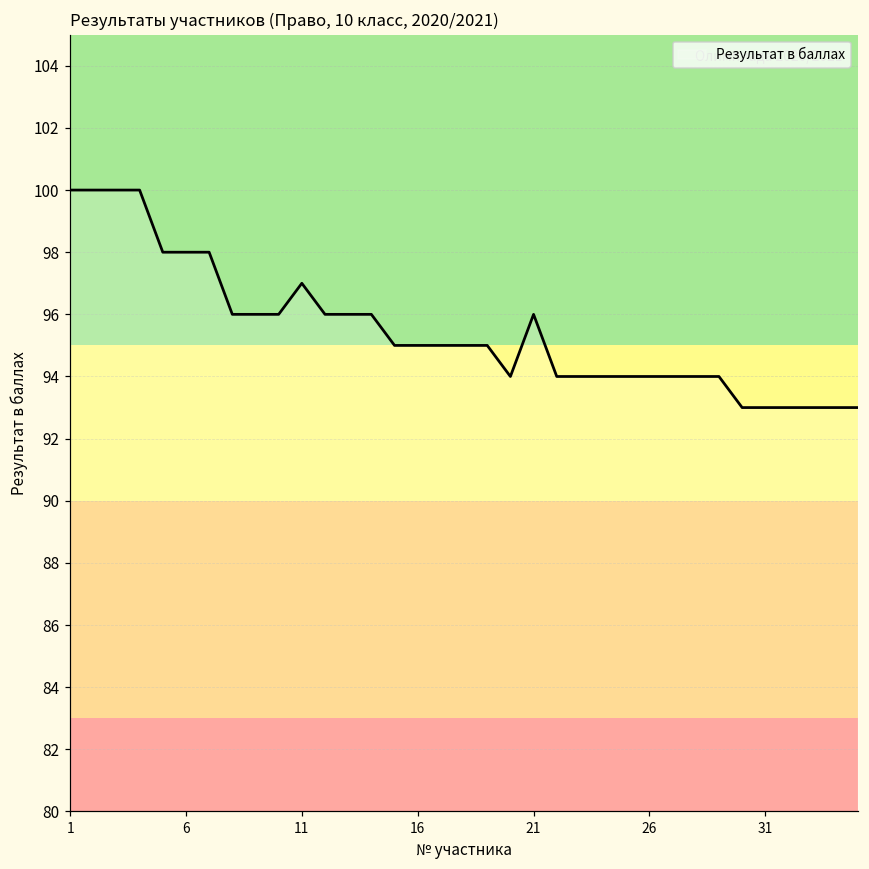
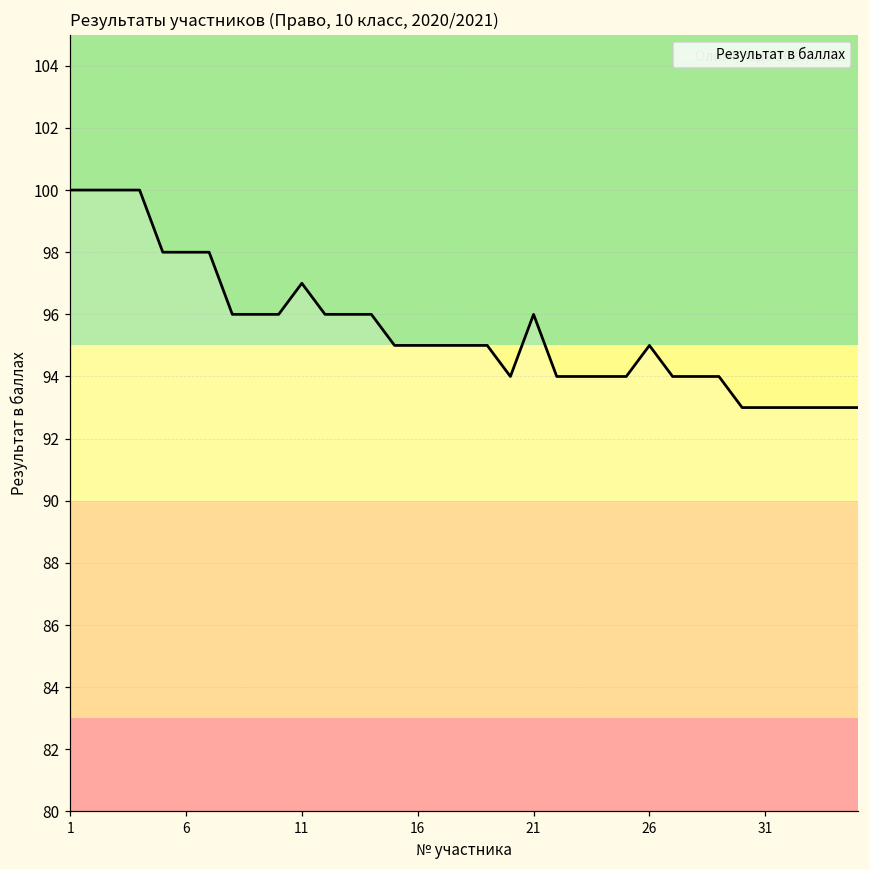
26: 94 -> 95
